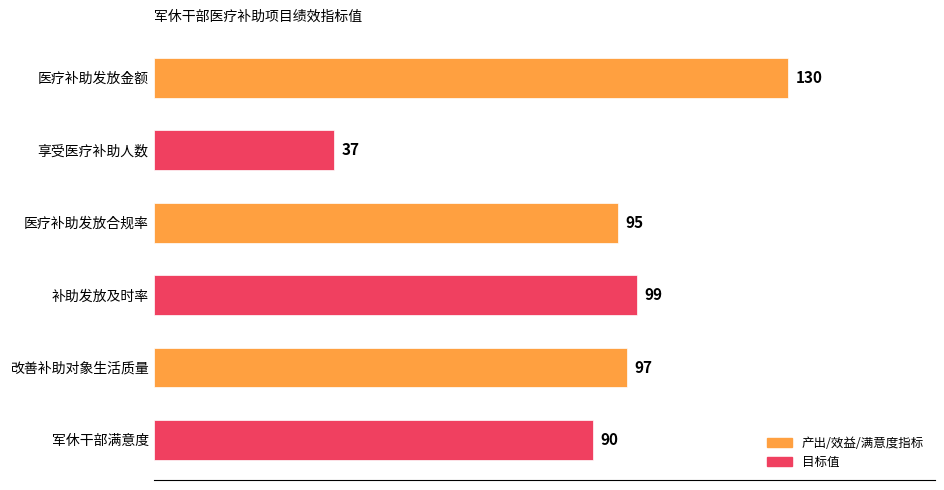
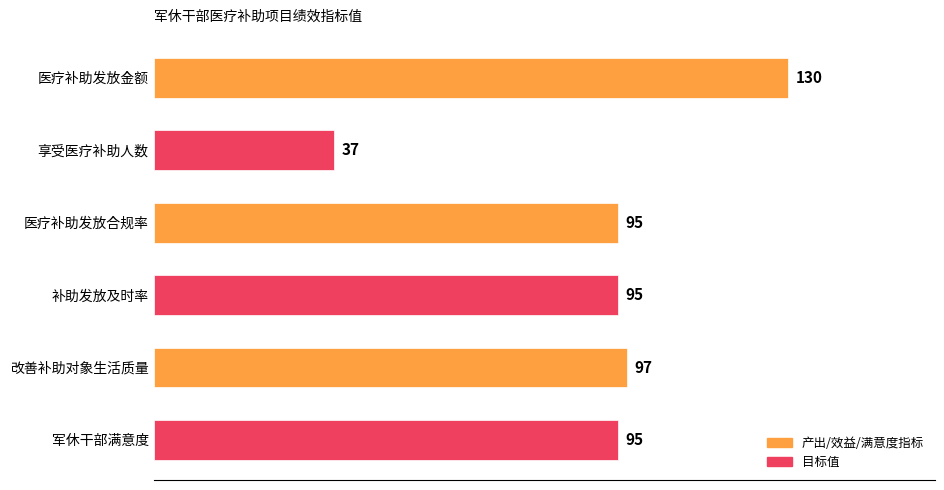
补助发放及时率: 99 -> 95
军休干部满意度: 90 -> 95
